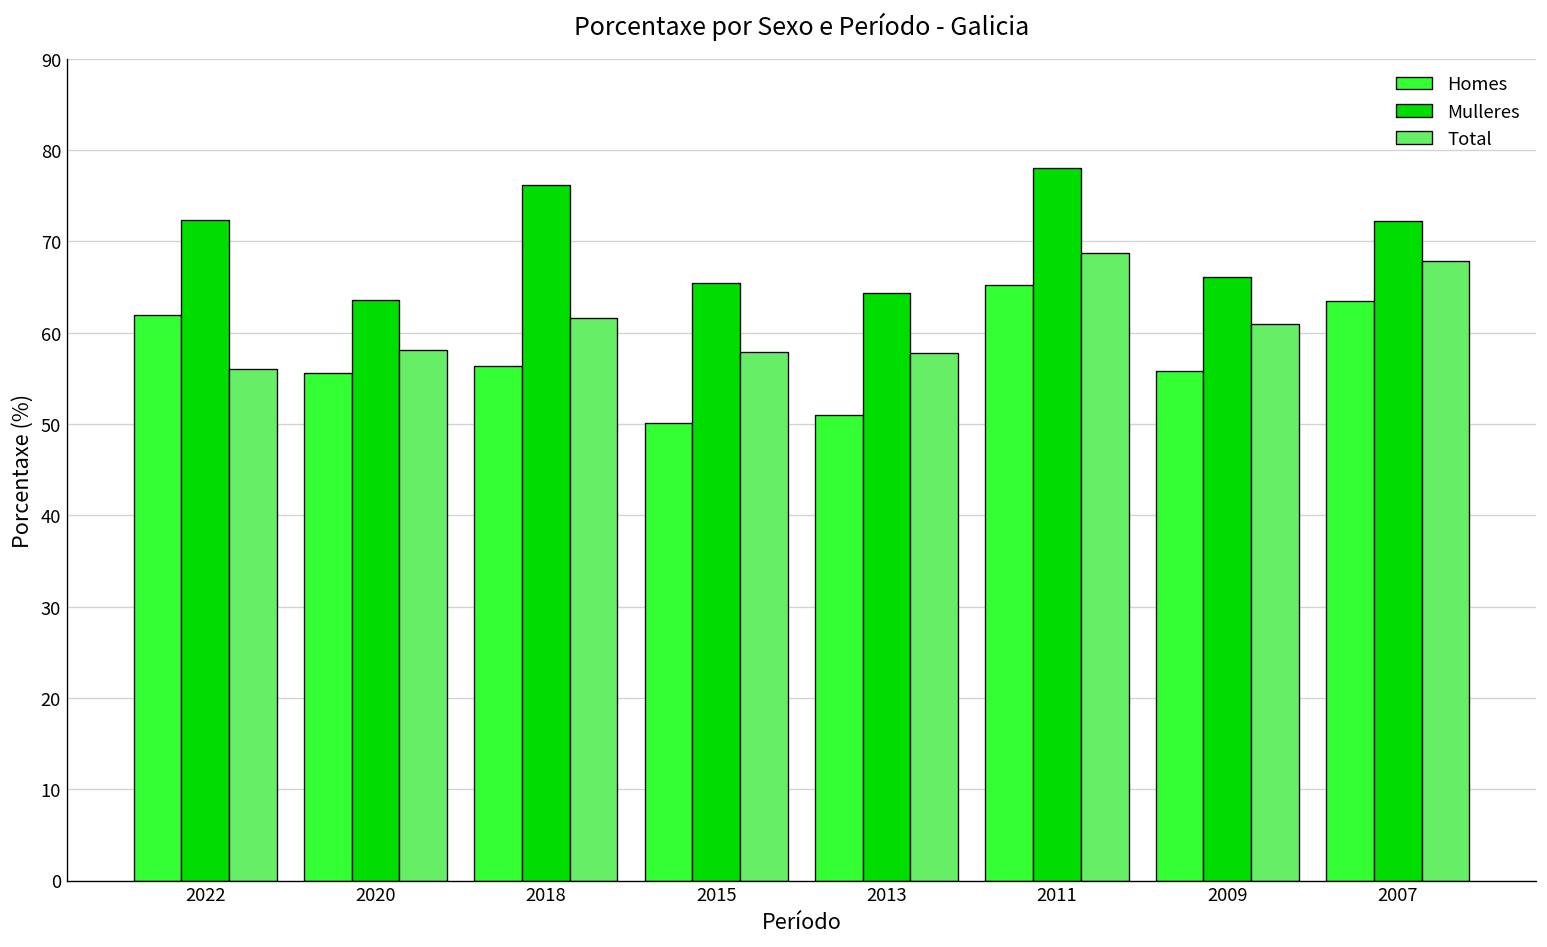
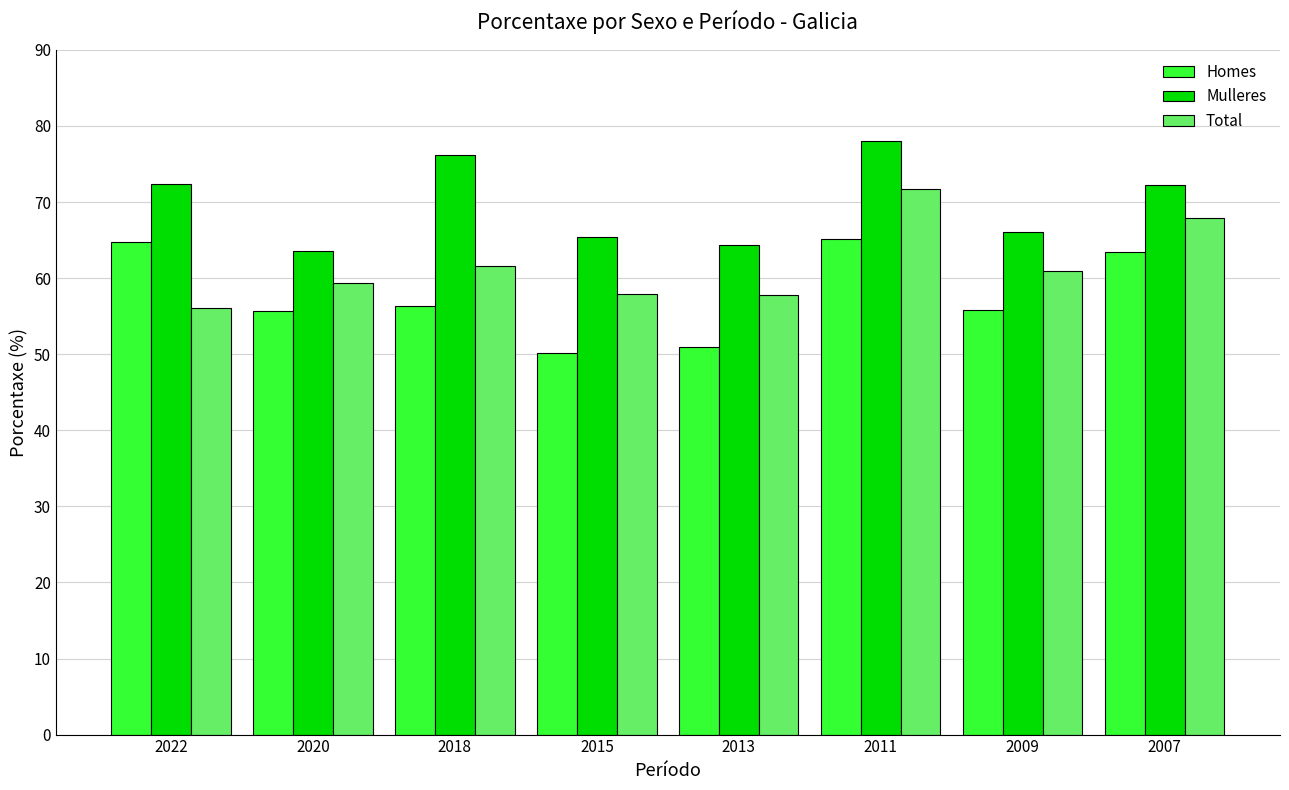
Homes, 2022: 62 -> 65
Total, 2020: 58 -> 59
Total, 2011: 69 -> 72
